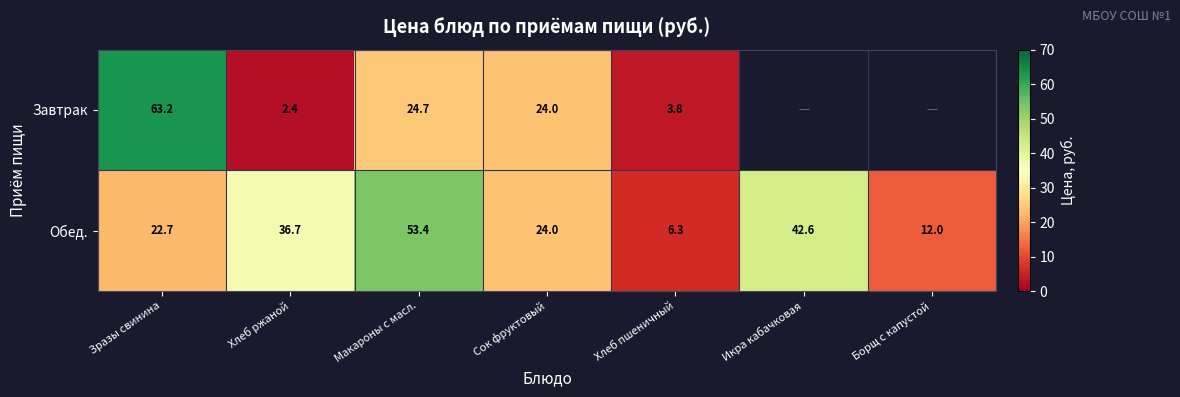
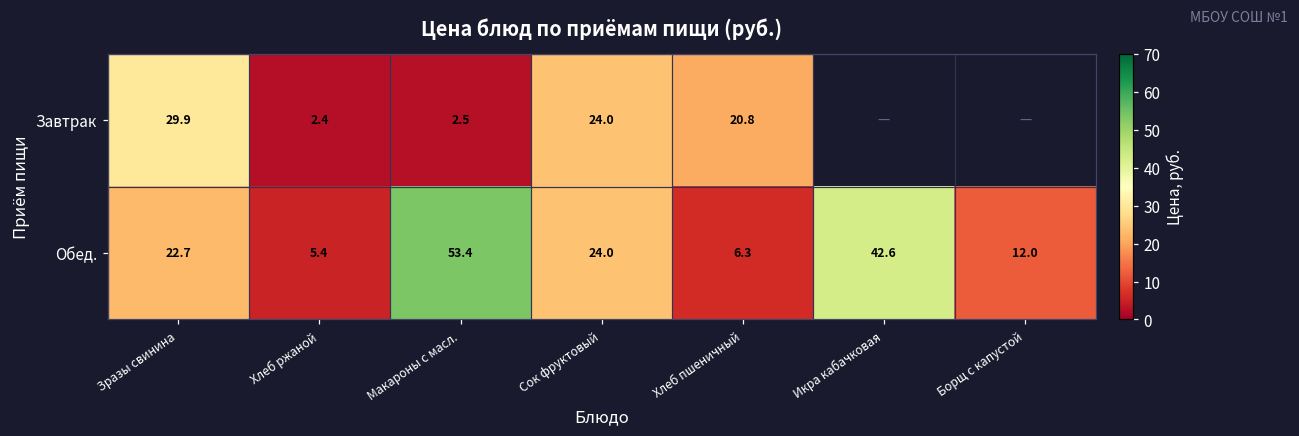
Завтрак, Зразы свинина: 63.2 -> 29.9
Завтрак, Макароны с масл.: 24.7 -> 2.5
Завтрак, Хлеб пшеничный: 3.8 -> 20.8
Обед., Хлеб ржаной: 36.7 -> 5.4
